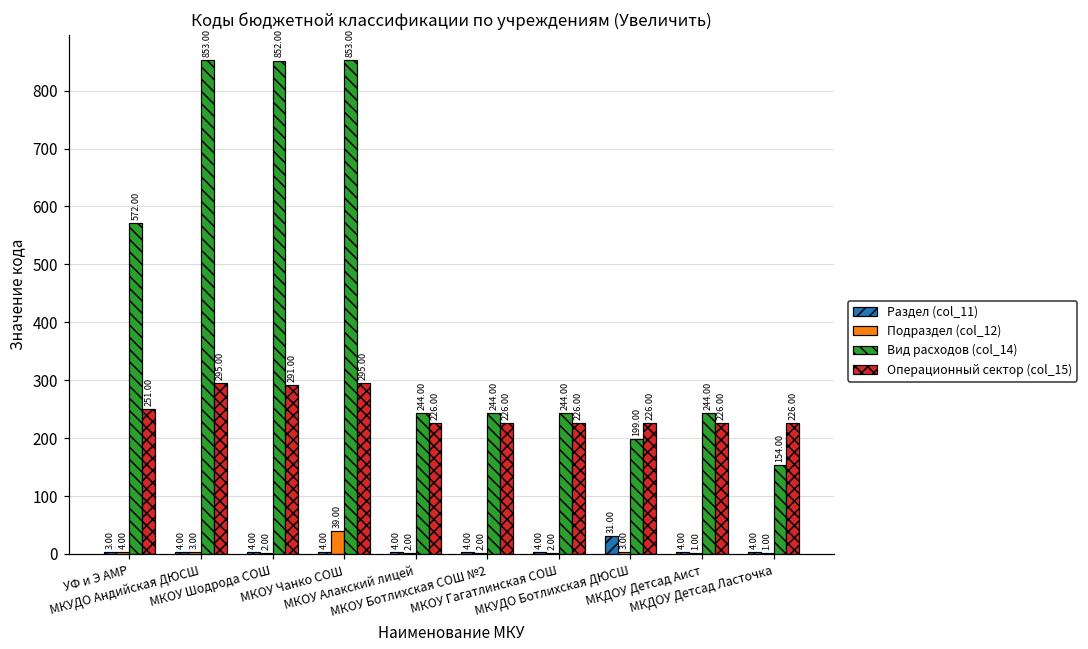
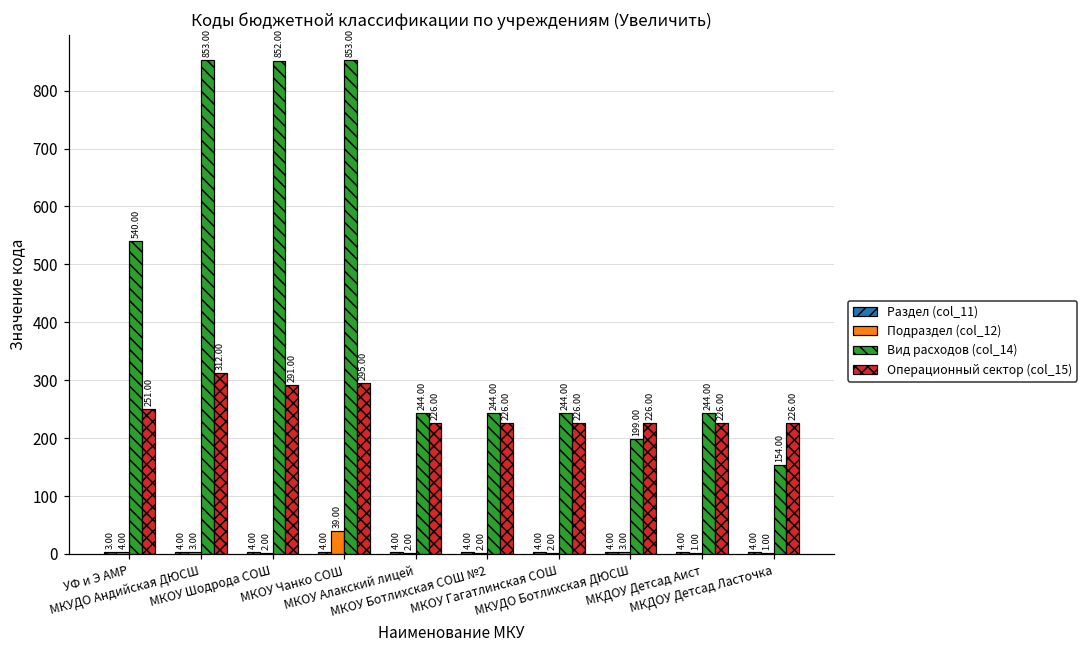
Вид расходов (col_14), УФ и Э АМР: 572.00 -> 540.00
Операционный сектор (col_15), МКУДО Андийская ДЮСШ: 295.00 -> 312.00
Раздел (col_11), МКУДО Ботлихская ДЮСШ: 31.00 -> 4.00
